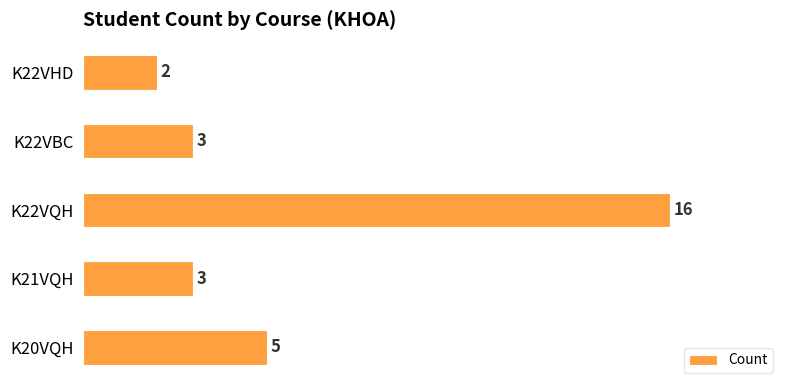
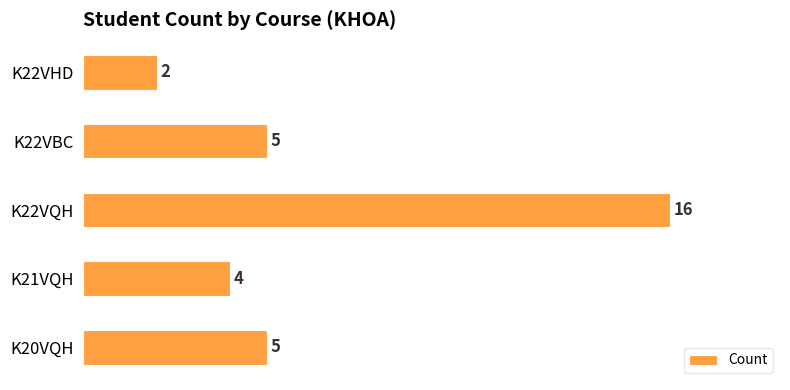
K22VBC: 3 -> 5
K21VQH: 3 -> 4
